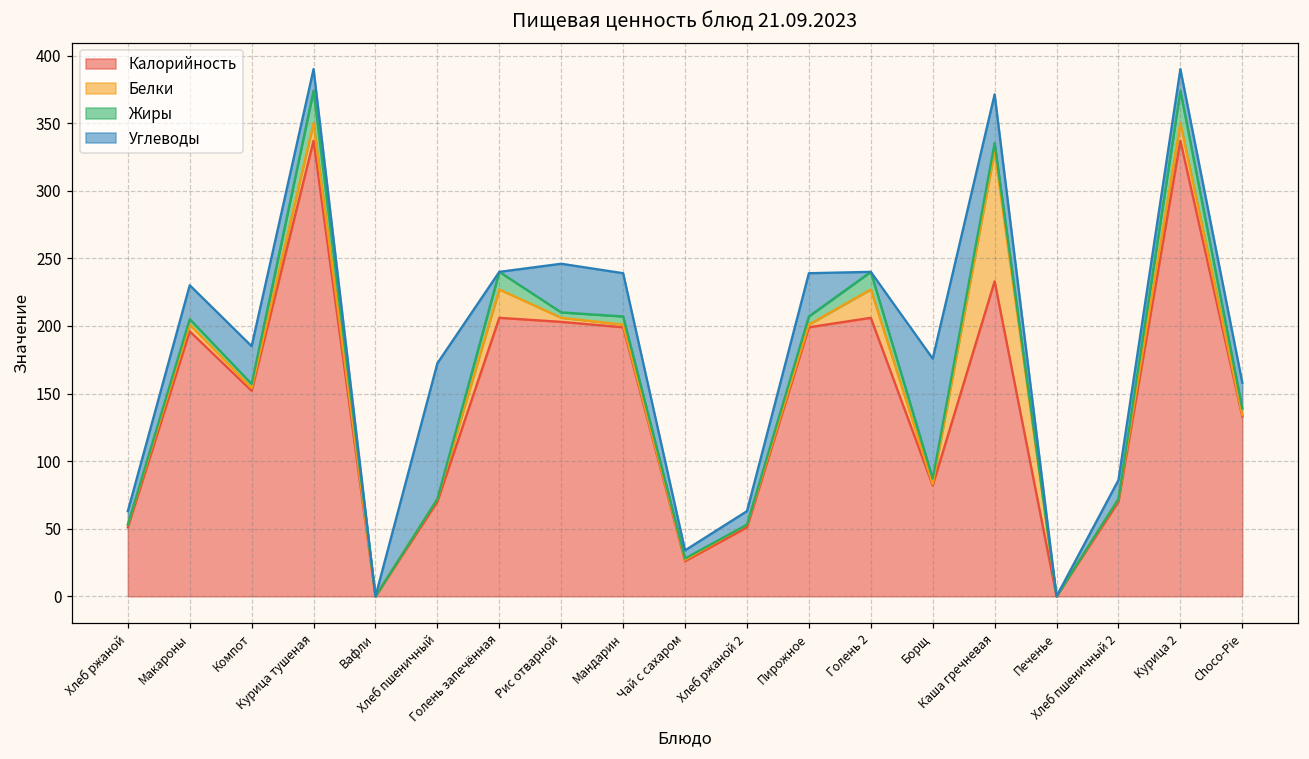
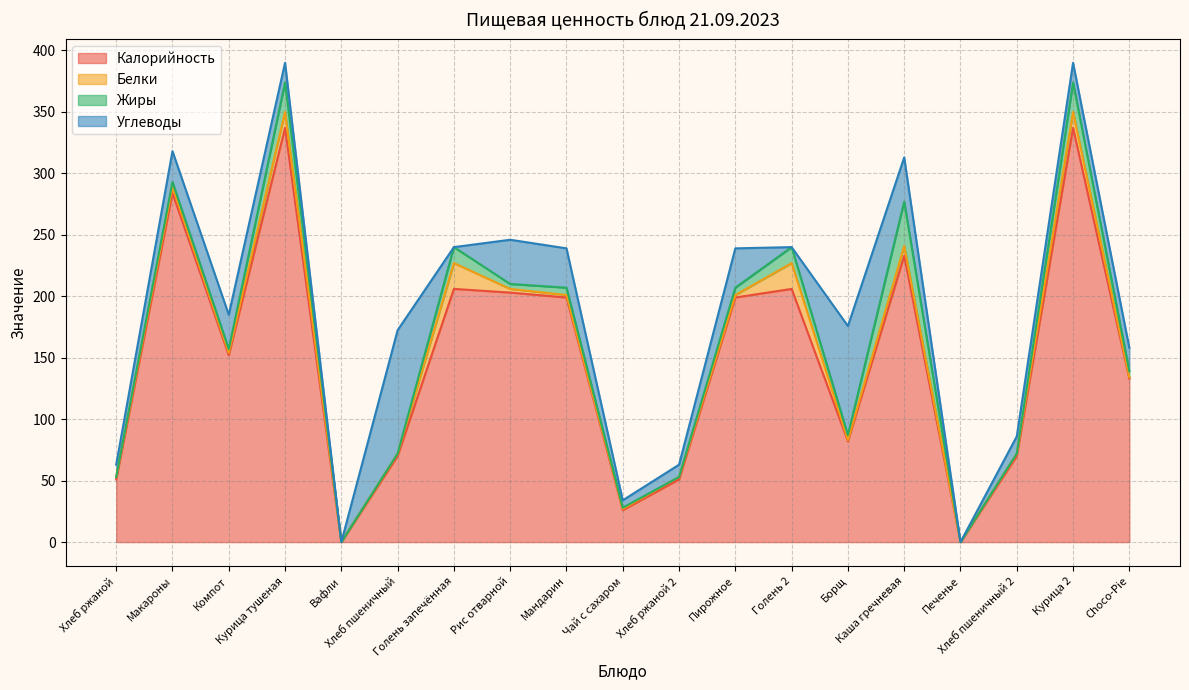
Калорийность, Макароны: 196 -> 284
Белки, Каша гречневая: 96 -> 8
Жиры, Каша гречневая: 6 -> 36
